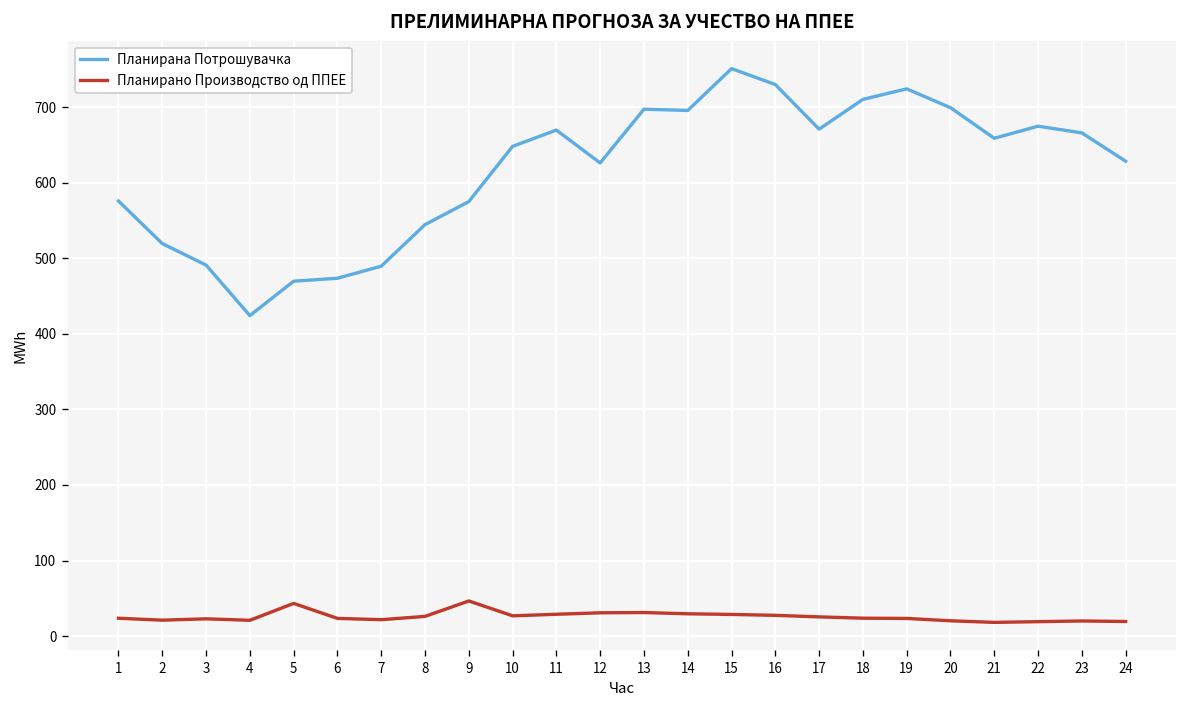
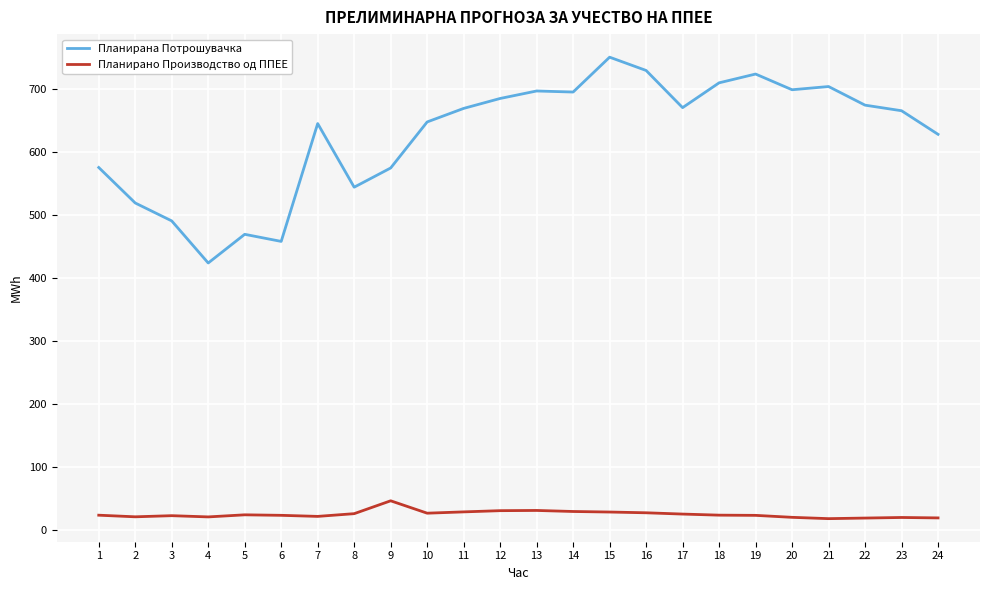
Планирано Производство од ППЕЕ, 5: 40 -> 20
Планирана Потрошувачка, 6: 470 -> 460
Планирана Потрошувачка, 7: 490 -> 650
Планирана Потрошувачка, 12: 630 -> 690
Планирана Потрошувачка, 21: 660 -> 700
